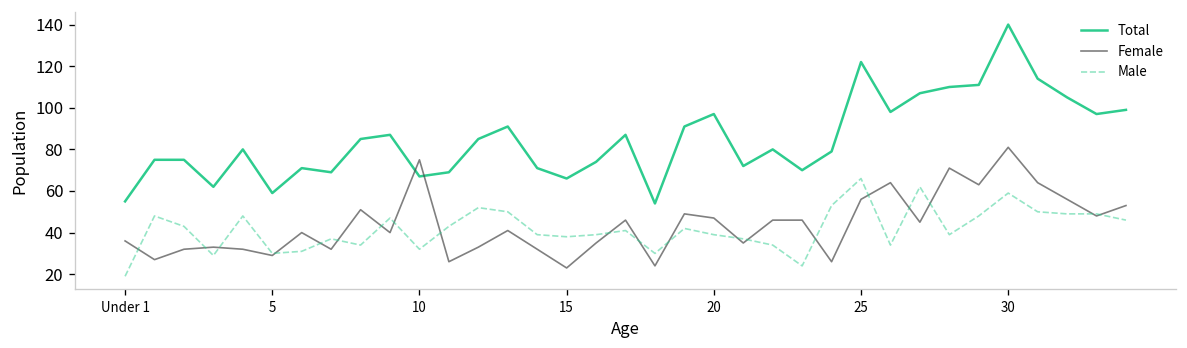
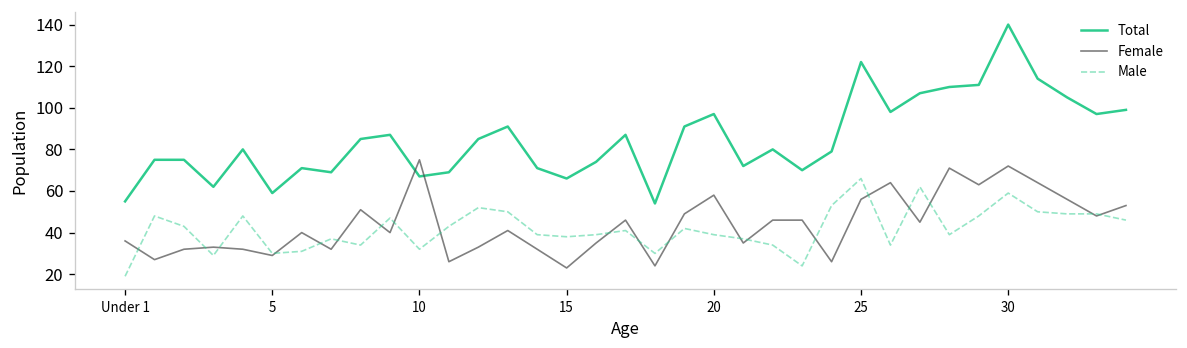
Female, 20: 47 -> 58
Female, 30: 81 -> 72
